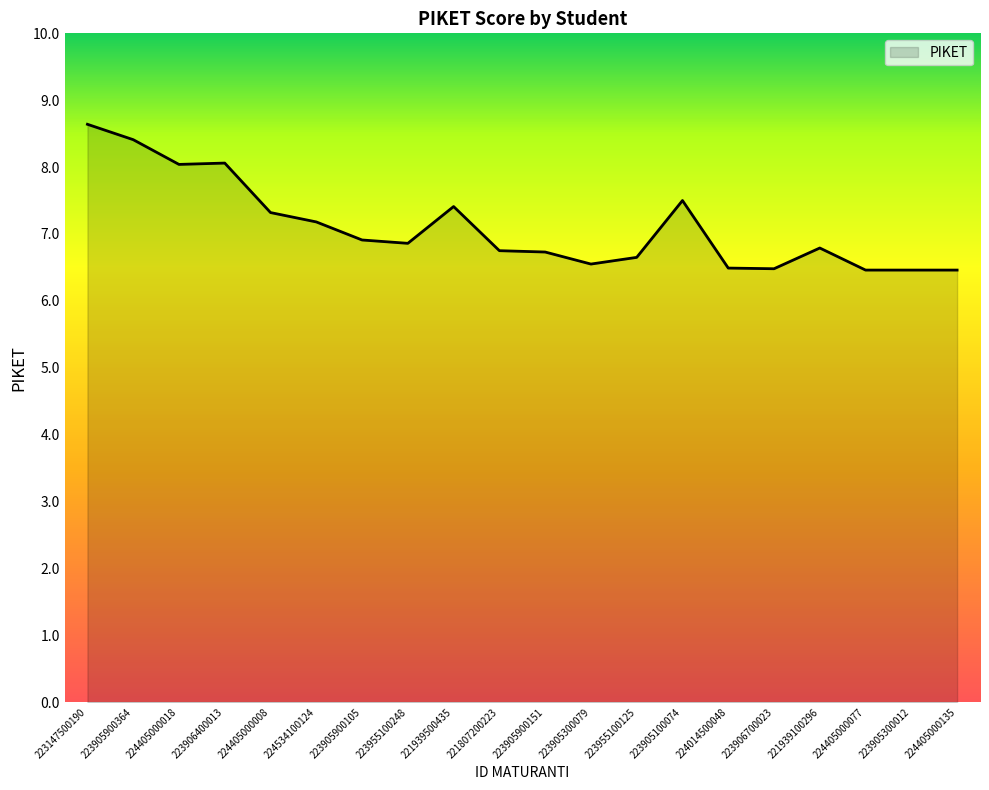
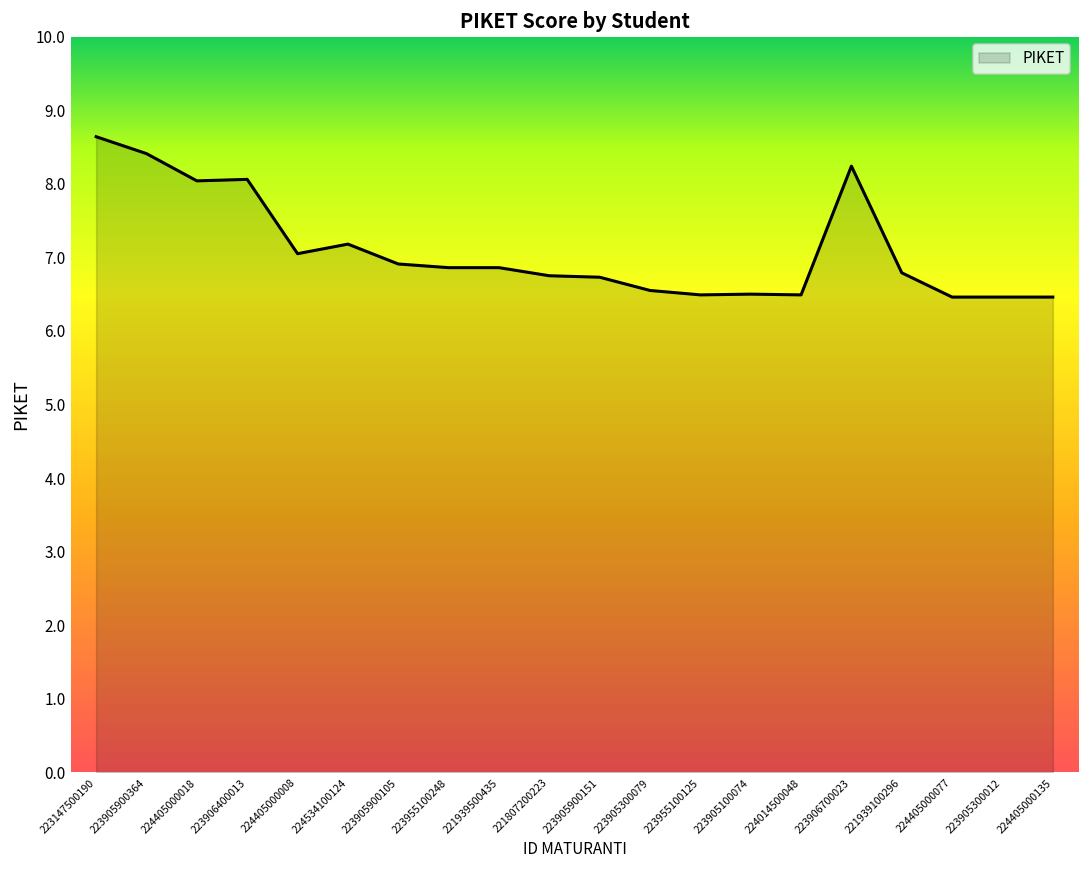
224405000008: 7.3 -> 7.1
221939500435: 7.4 -> 6.9
223955100125: 6.7 -> 6.5
223905100074: 7.5 -> 6.5
223906700023: 6.5 -> 8.2
